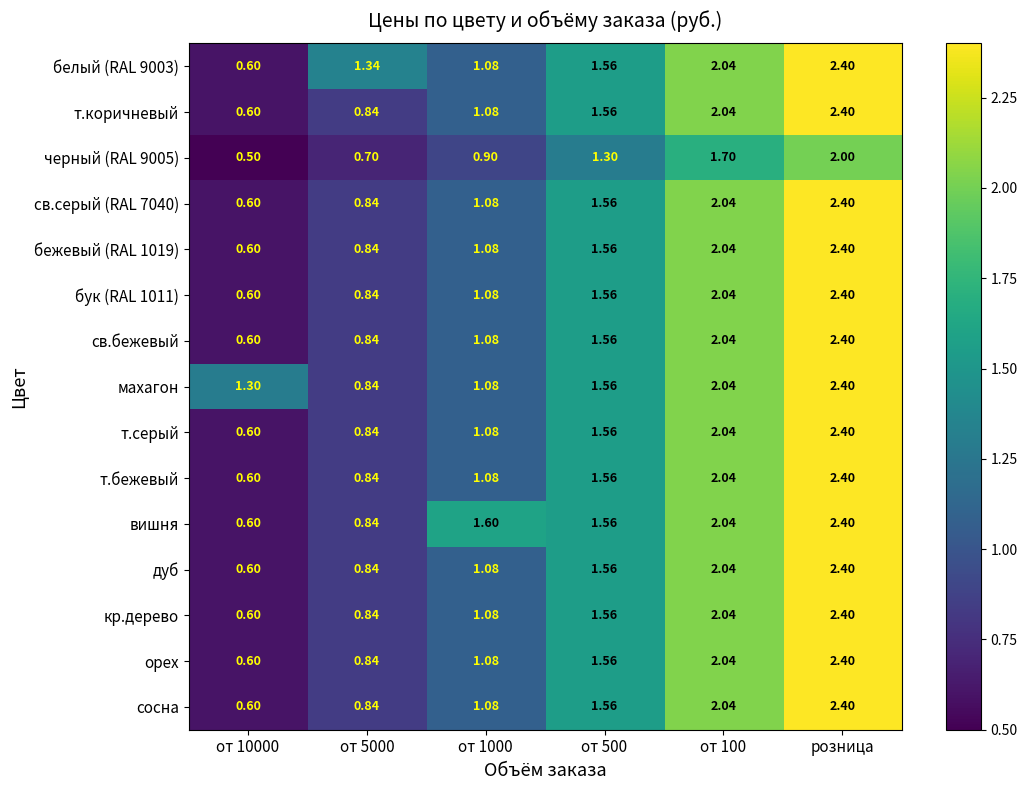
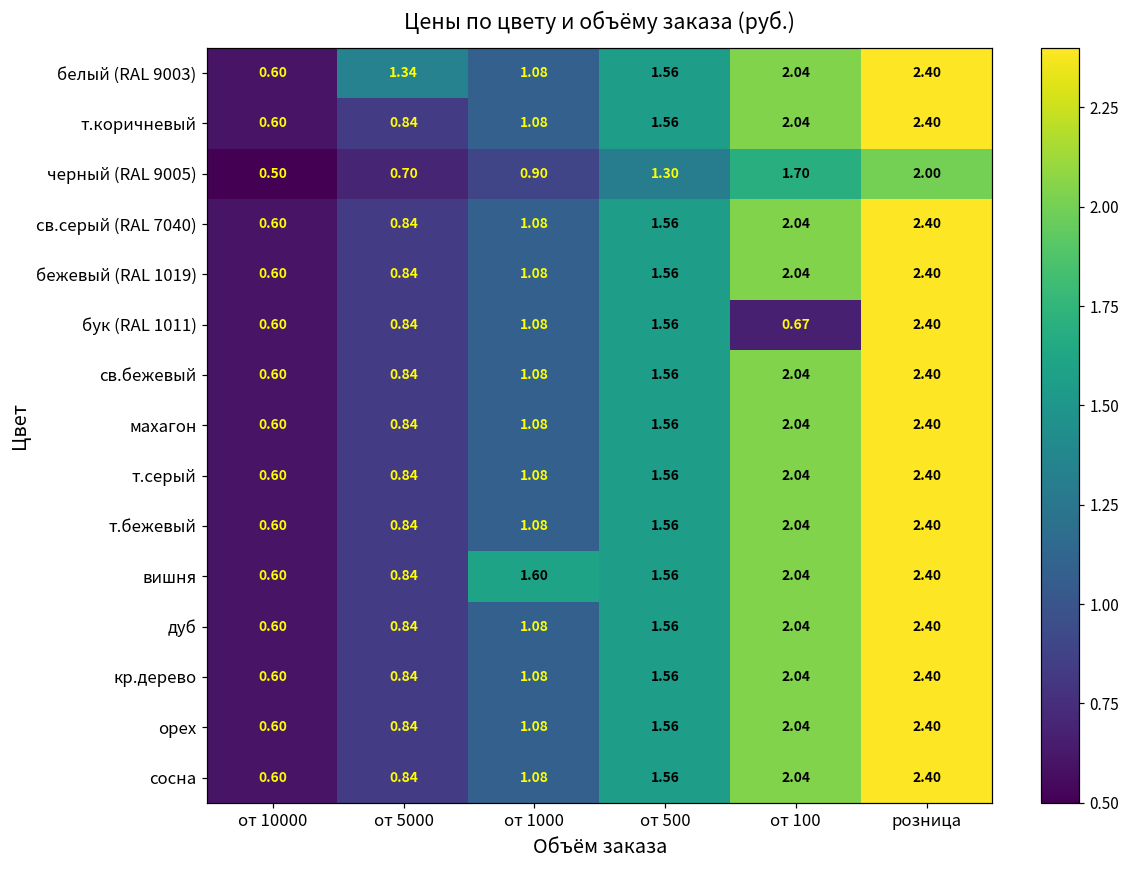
бук (RAL 1011), от 100: 2.04 -> 0.67
махагон, от 10000: 1.30 -> 0.60
